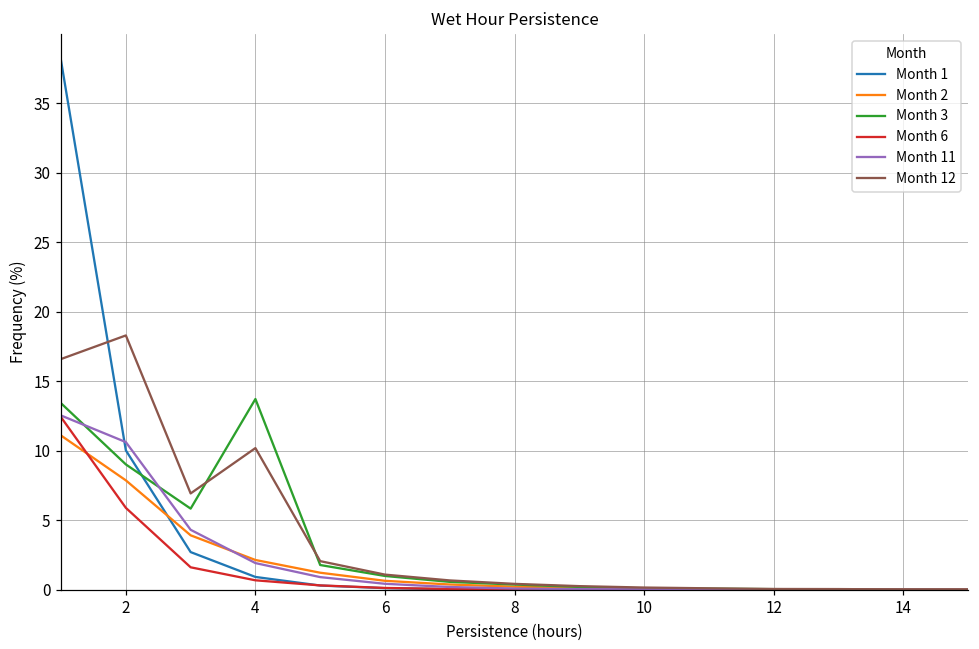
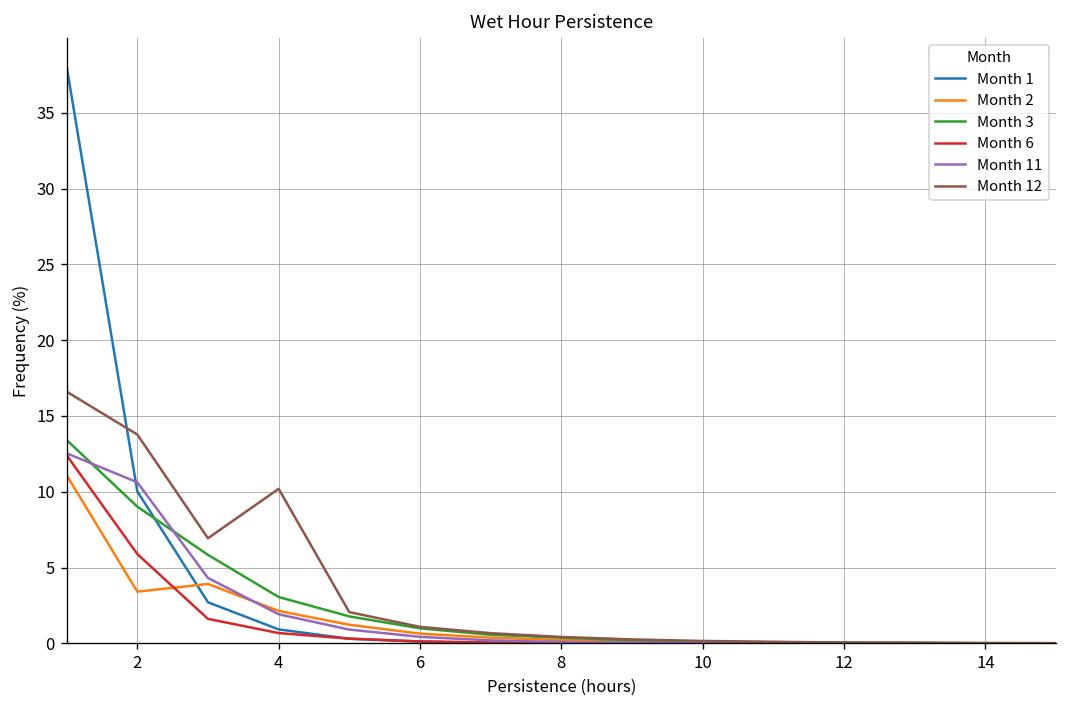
Month 2, 2: 7.9 -> 3.4
Month 12, 2: 18.3 -> 13.8
Month 3, 4: 13.7 -> 3.1
